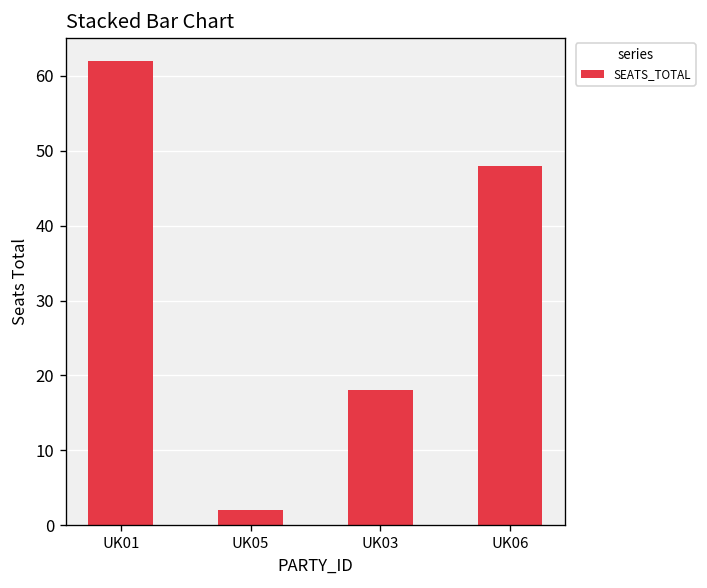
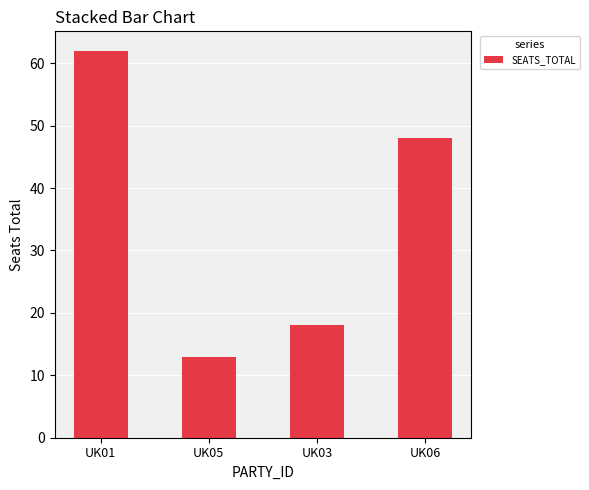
UK05: 2 -> 13
